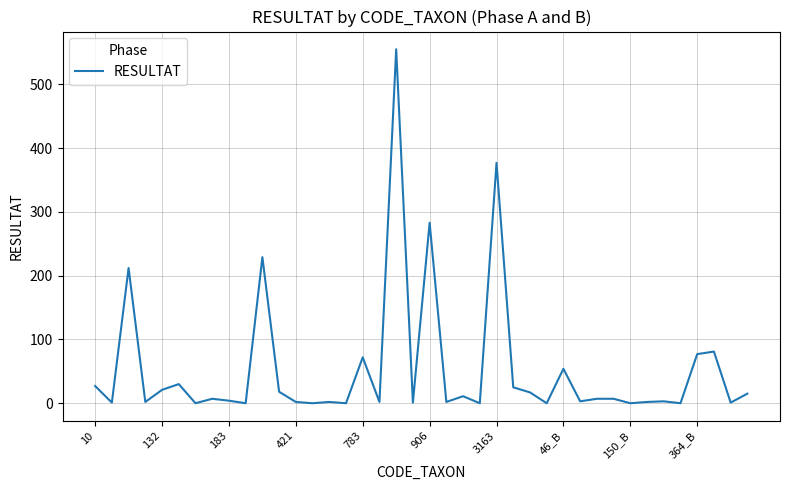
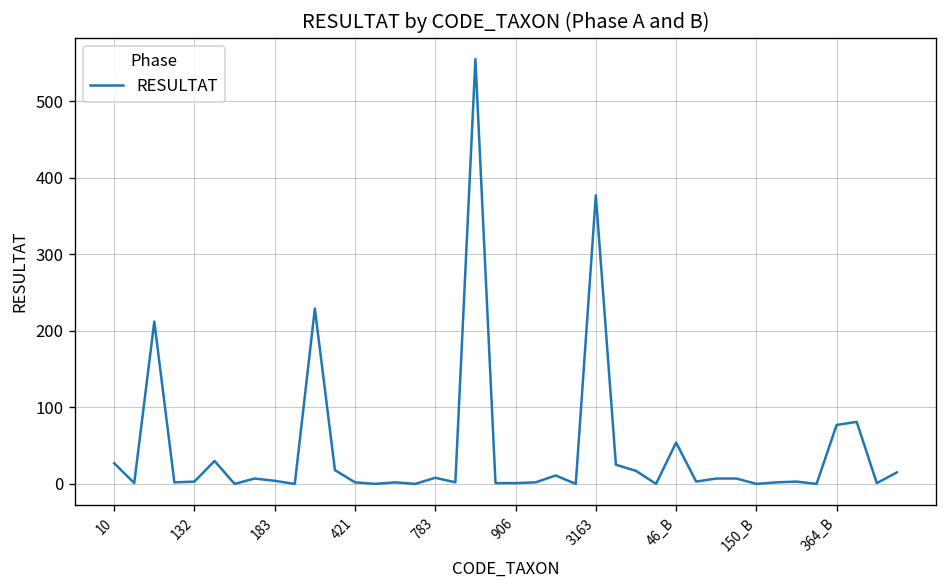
132: 20 -> 0
783: 70 -> 10
906: 280 -> 0
